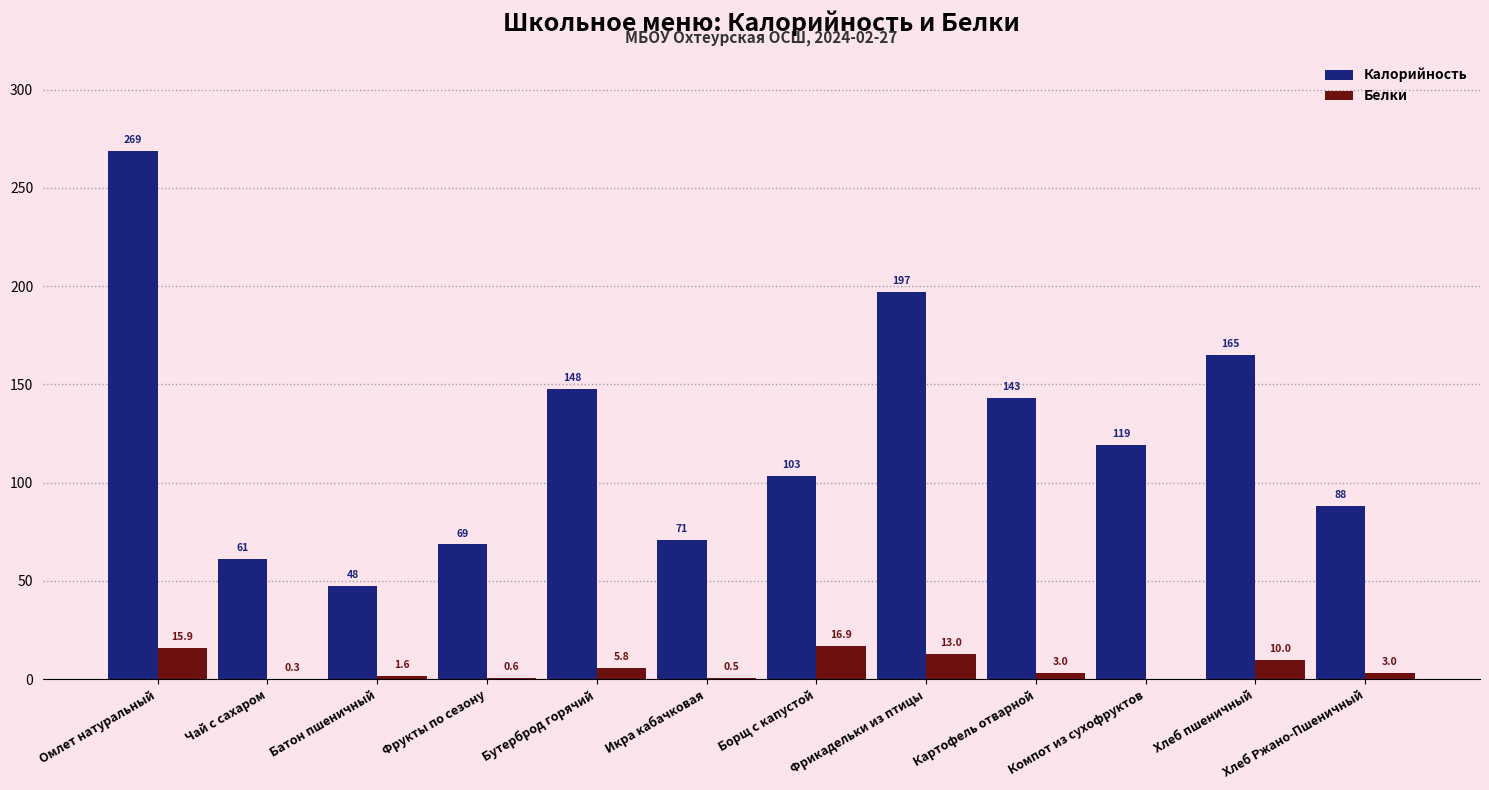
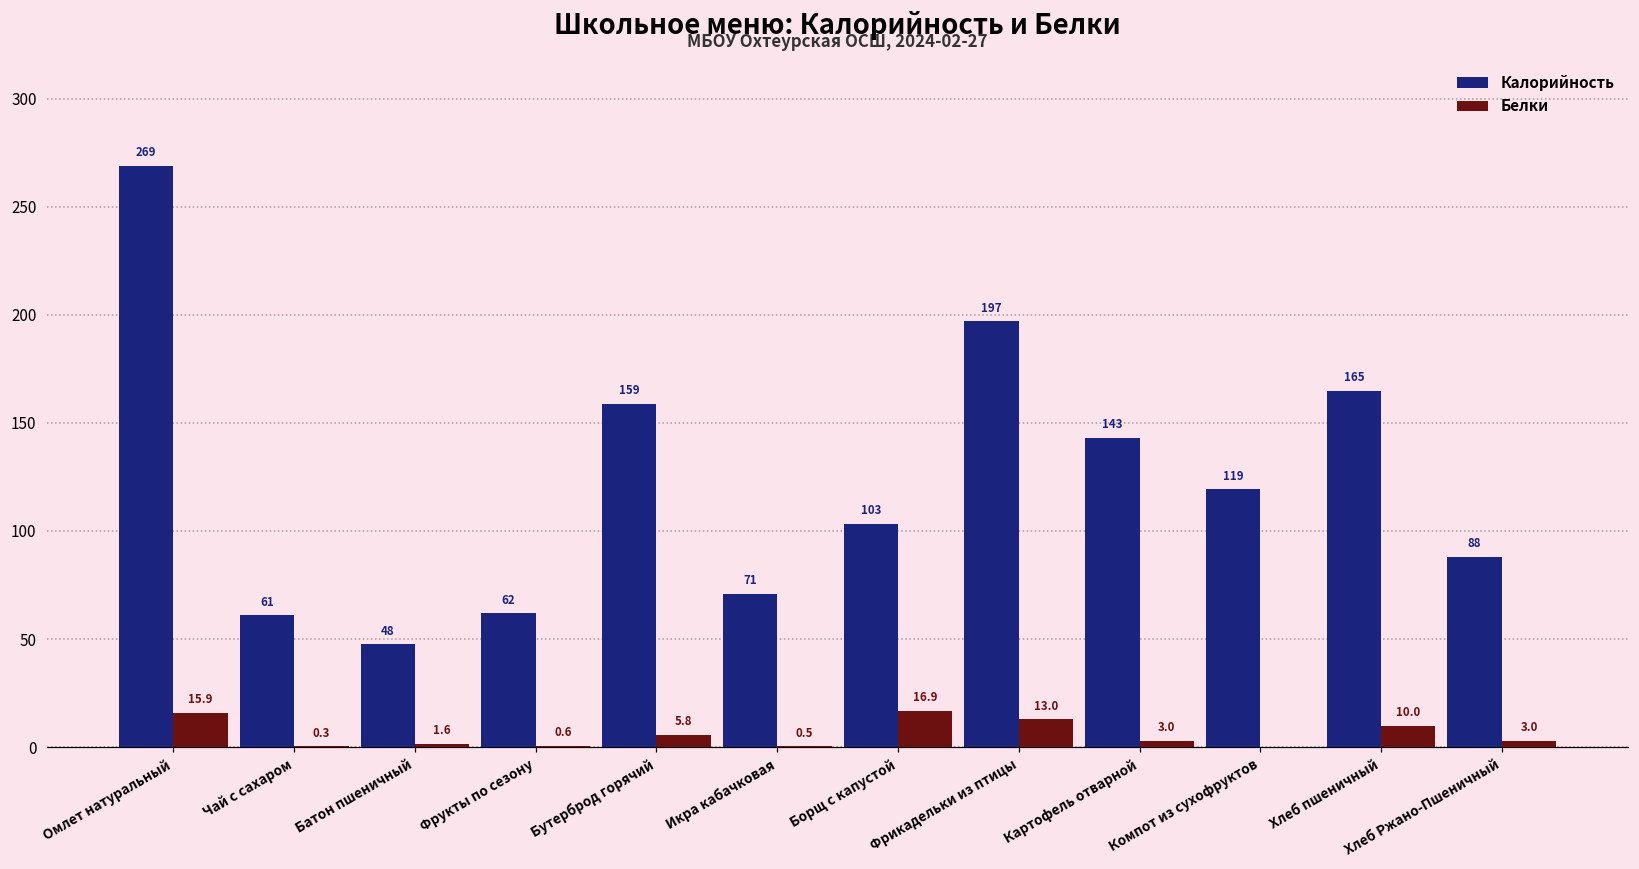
Калорийность, Фрукты по сезону: 69 -> 62
Калорийность, Бутерброд горячий: 148 -> 159
